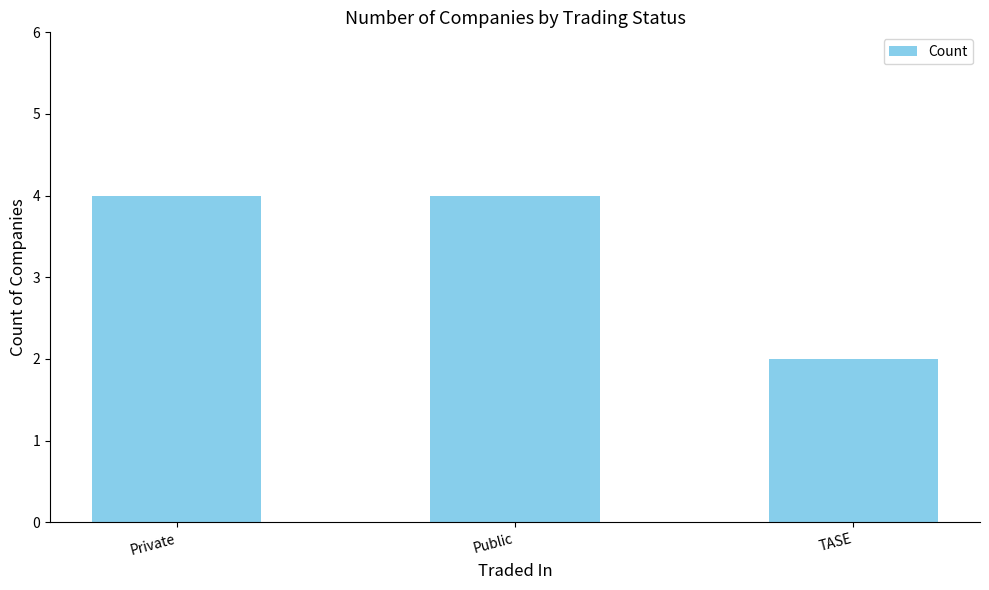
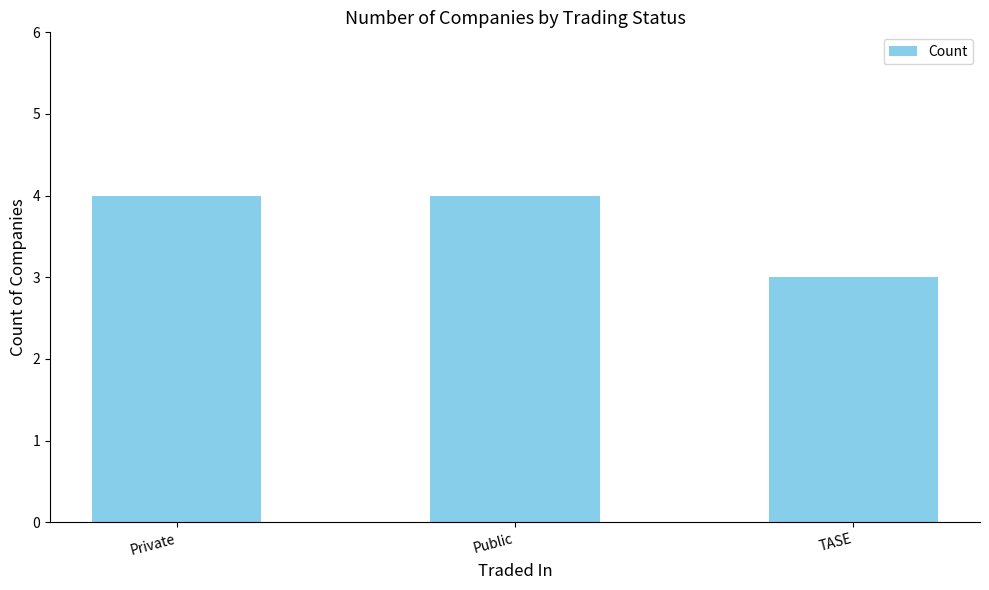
TASE: 2 -> 3
